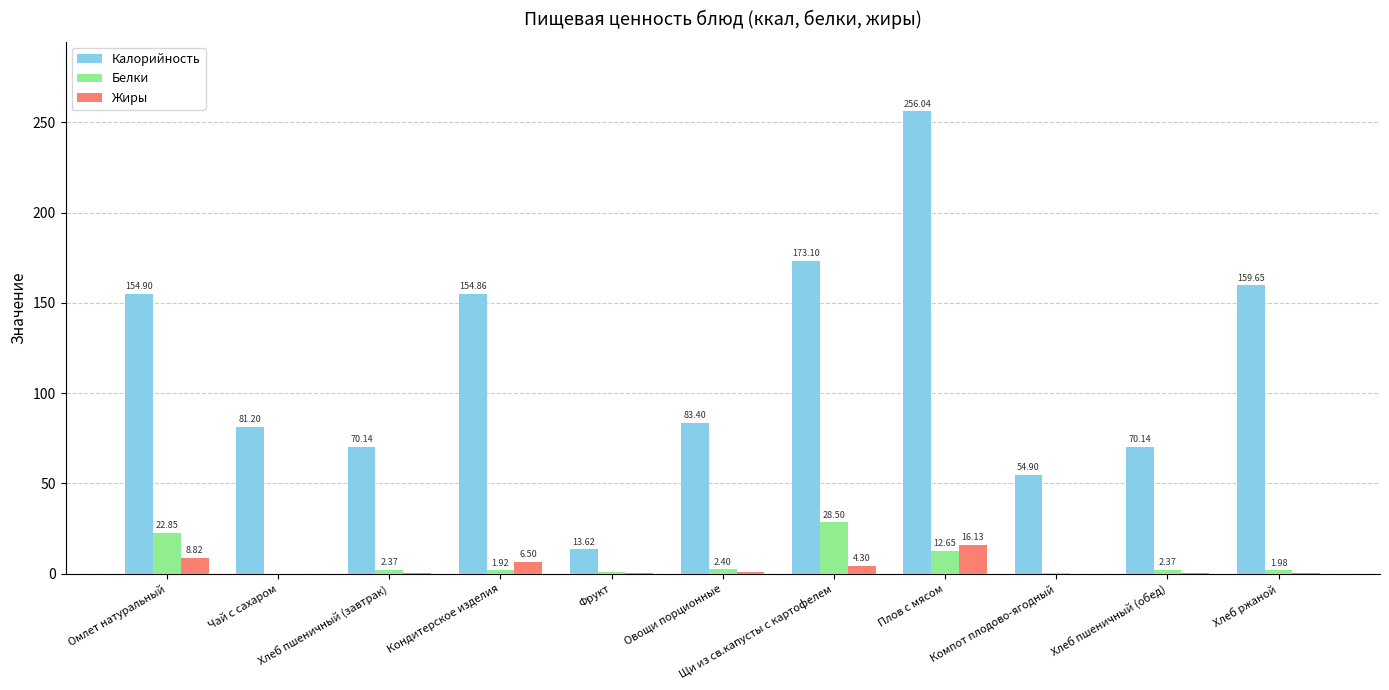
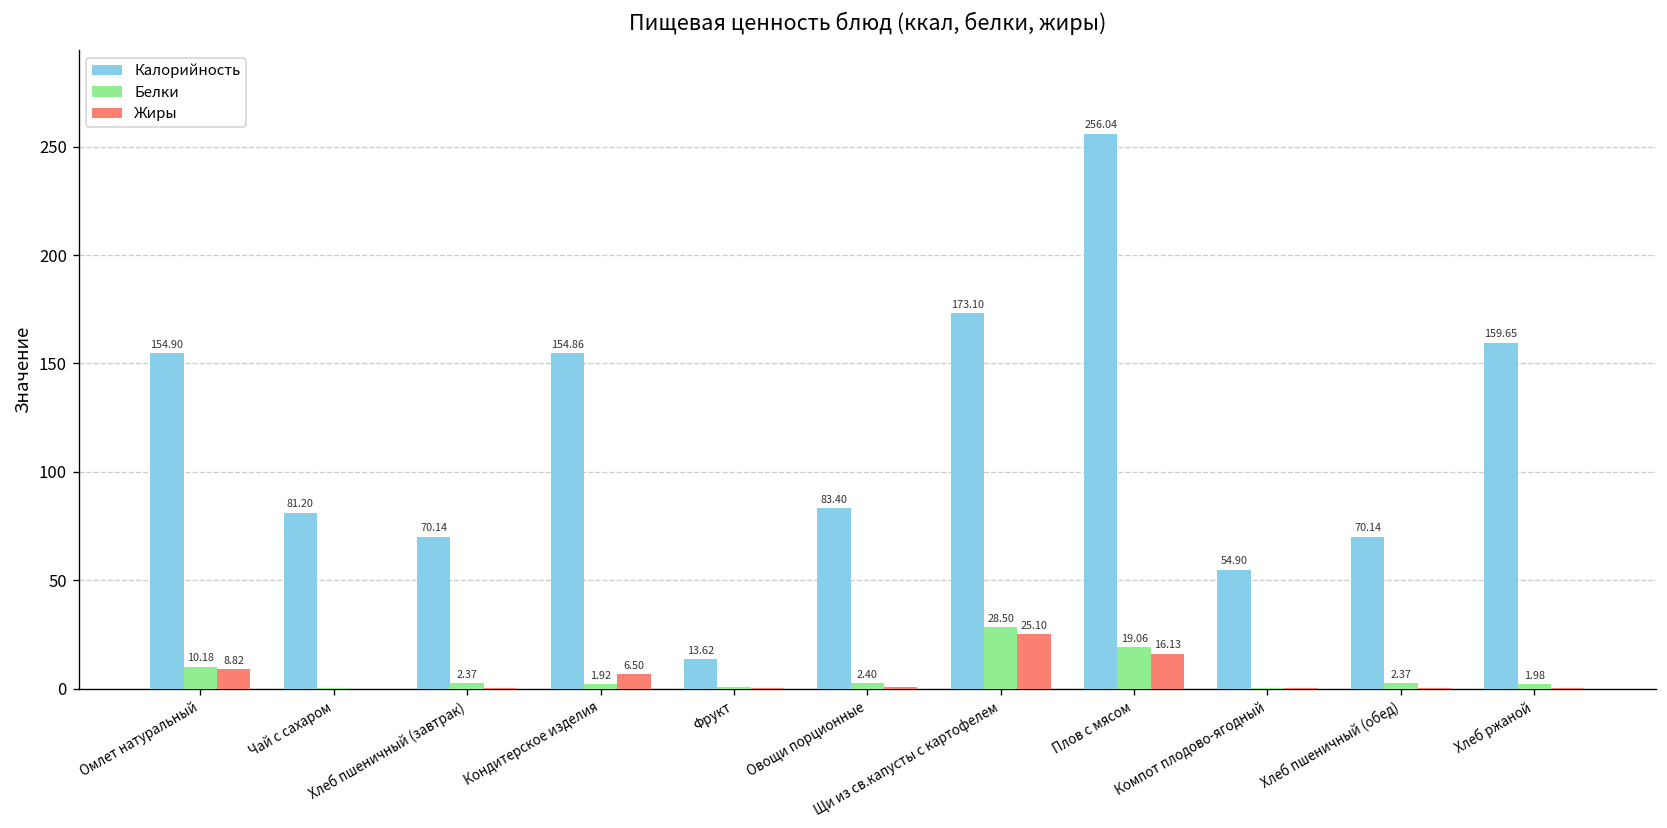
Белки, Омлет натуральный: 22.85 -> 10.18
Жиры, Щи из св.капусты с картофелем: 4.30 -> 25.10
Белки, Плов с мясом: 12.65 -> 19.06
